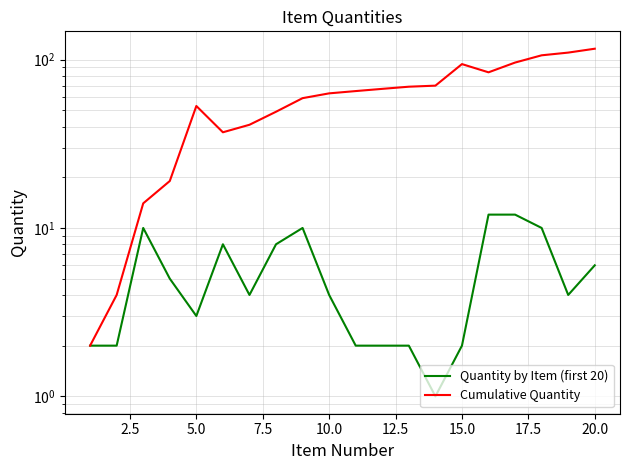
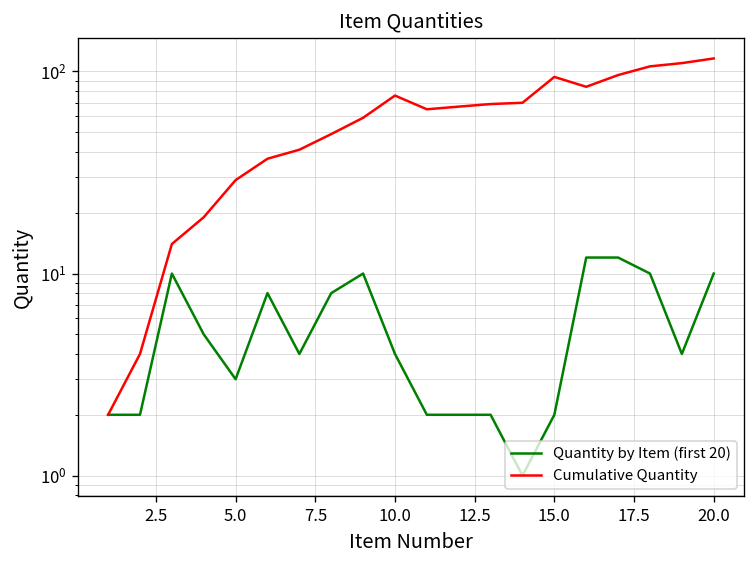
Cumulative Quantity, 5.0: 53 -> 29
Cumulative Quantity, 10.0: 63 -> 80
Quantity by Item (first 20), 20.0: 6 -> 10
